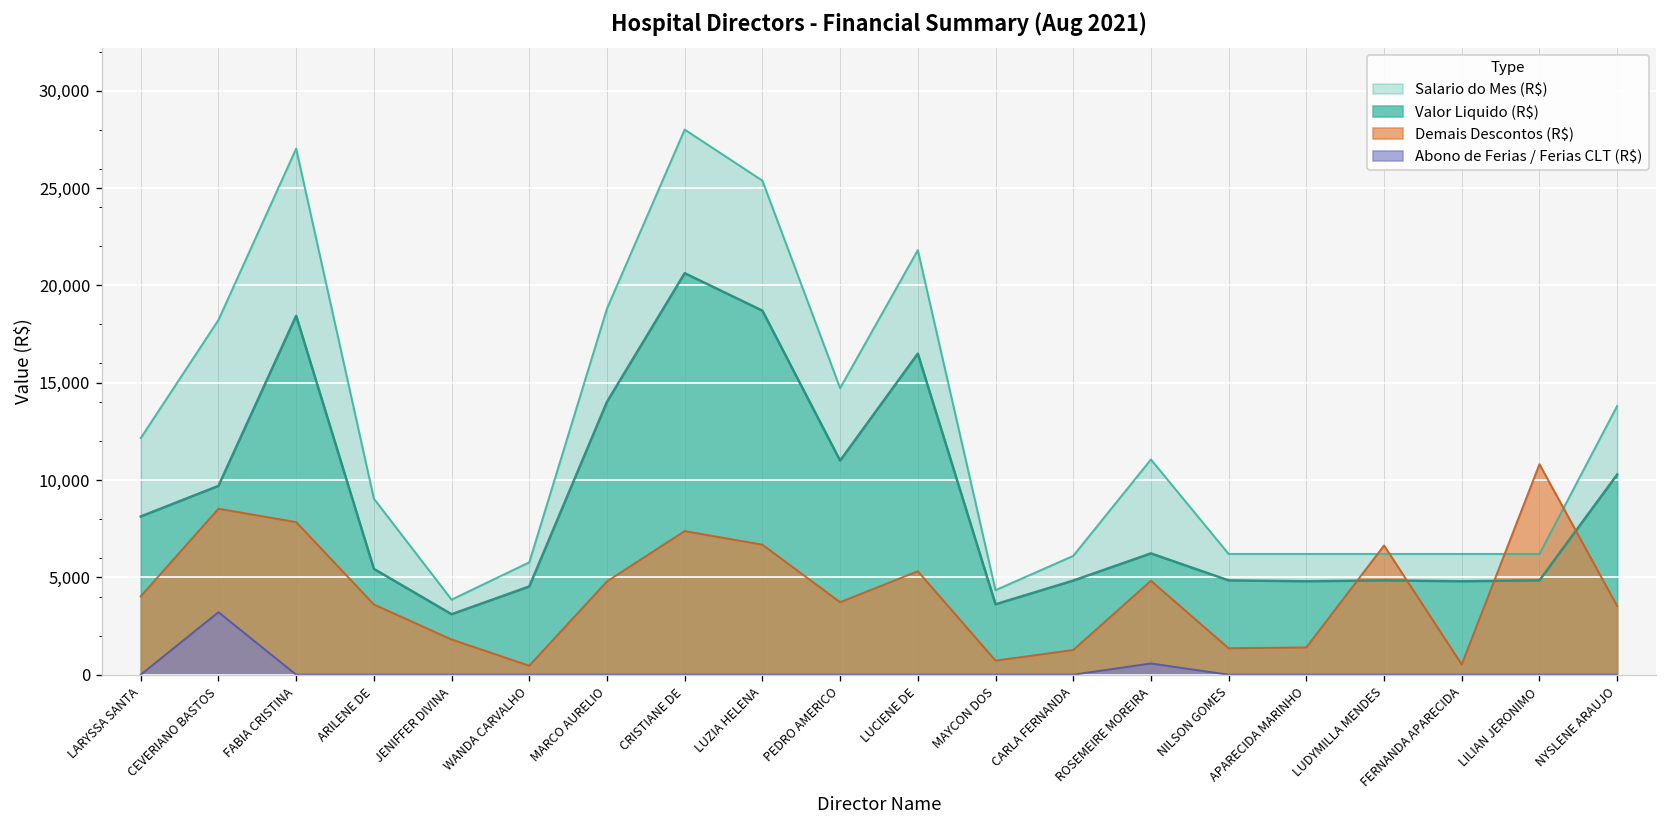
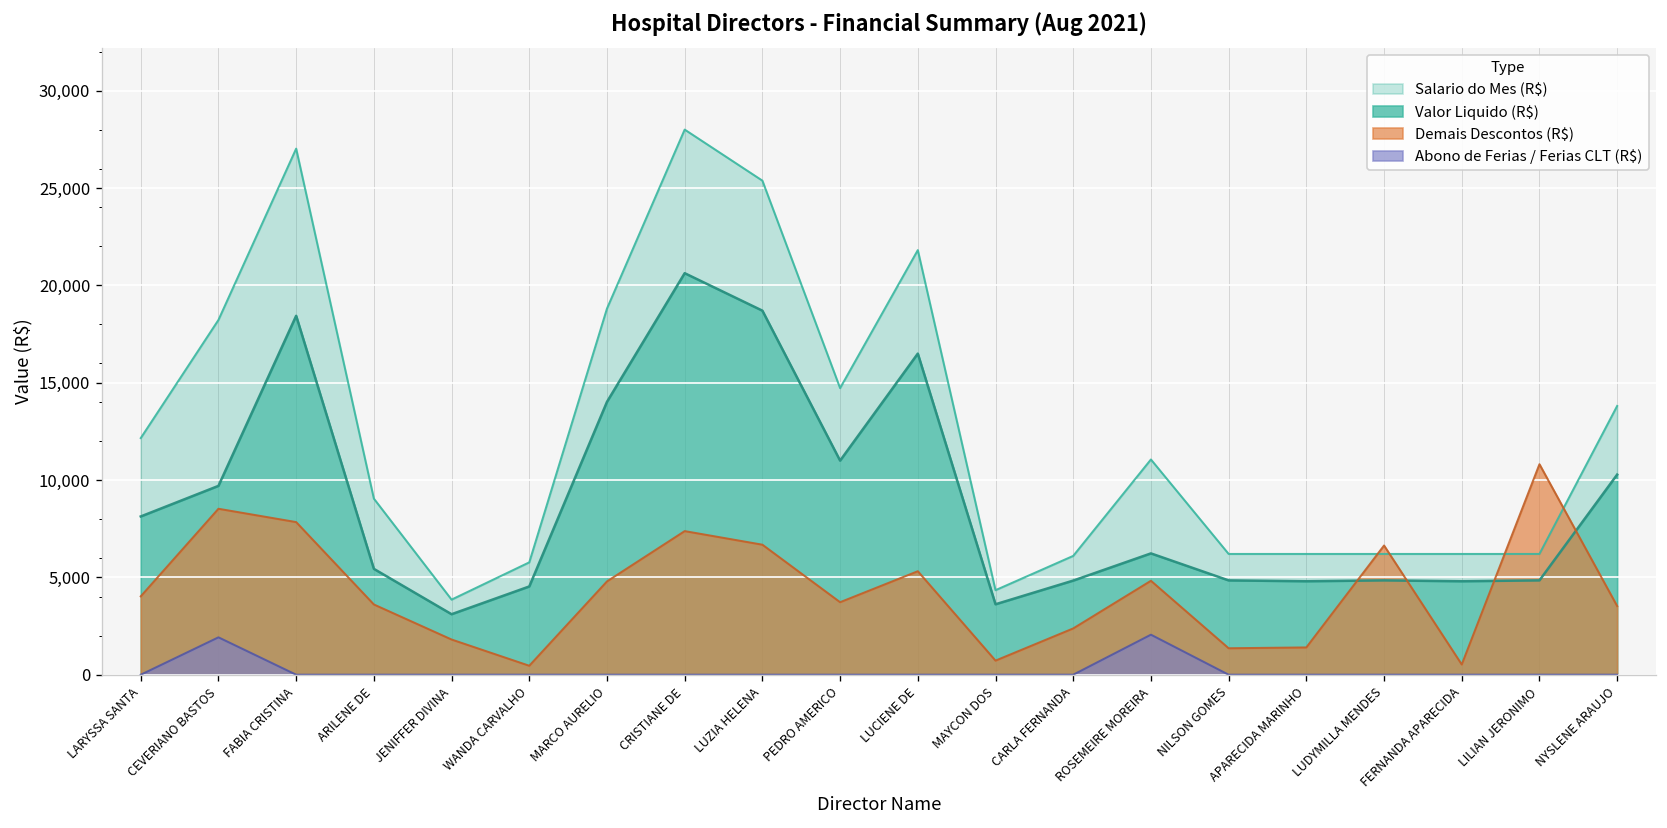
Abono de Ferias / Ferias CLT (R$), CEVERIANO BASTOS: 3,200 -> 1,900
Demais Descontos (R$), CARLA FERNANDA: 1,300 -> 2,400
Abono de Ferias / Ferias CLT (R$), ROSEMEIRE MOREIRA: 600 -> 2,100
